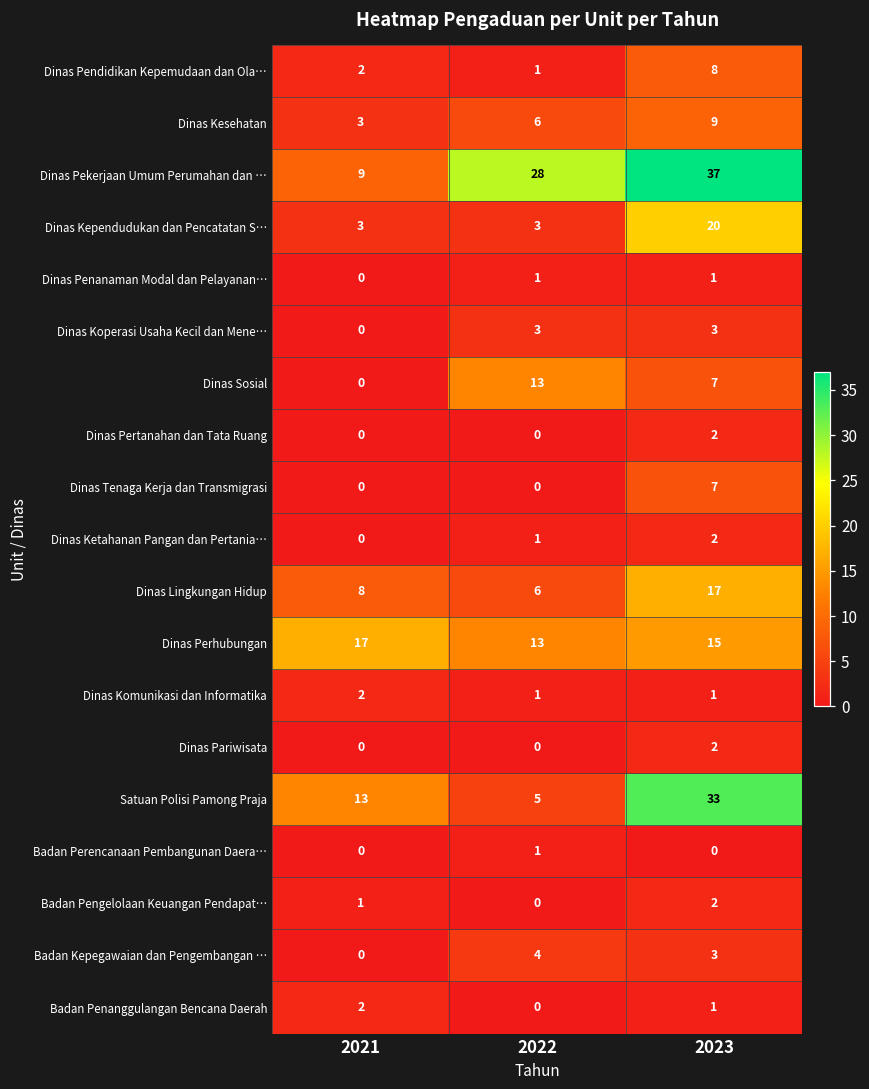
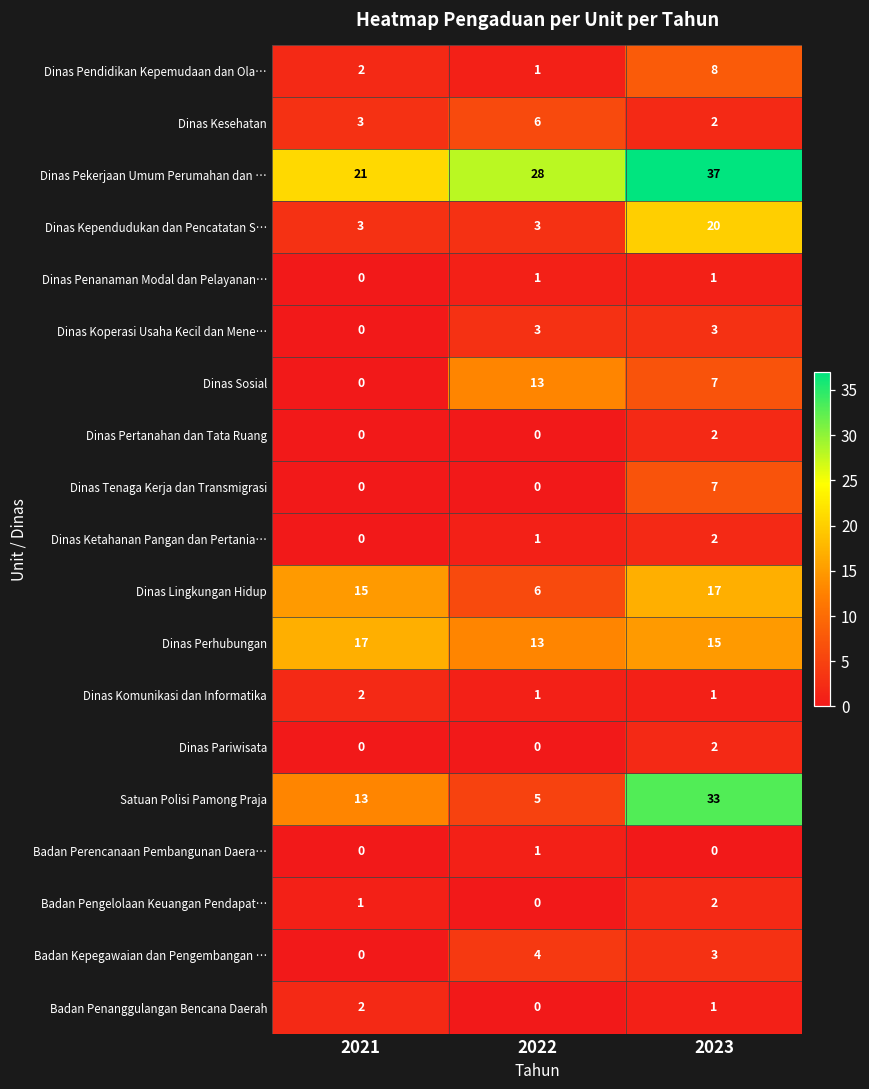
Dinas Kesehatan, 2023: 9 -> 2
Dinas Pekerjaan Umum Perumahan dan …, 2021: 9 -> 21
Dinas Lingkungan Hidup, 2021: 8 -> 15
